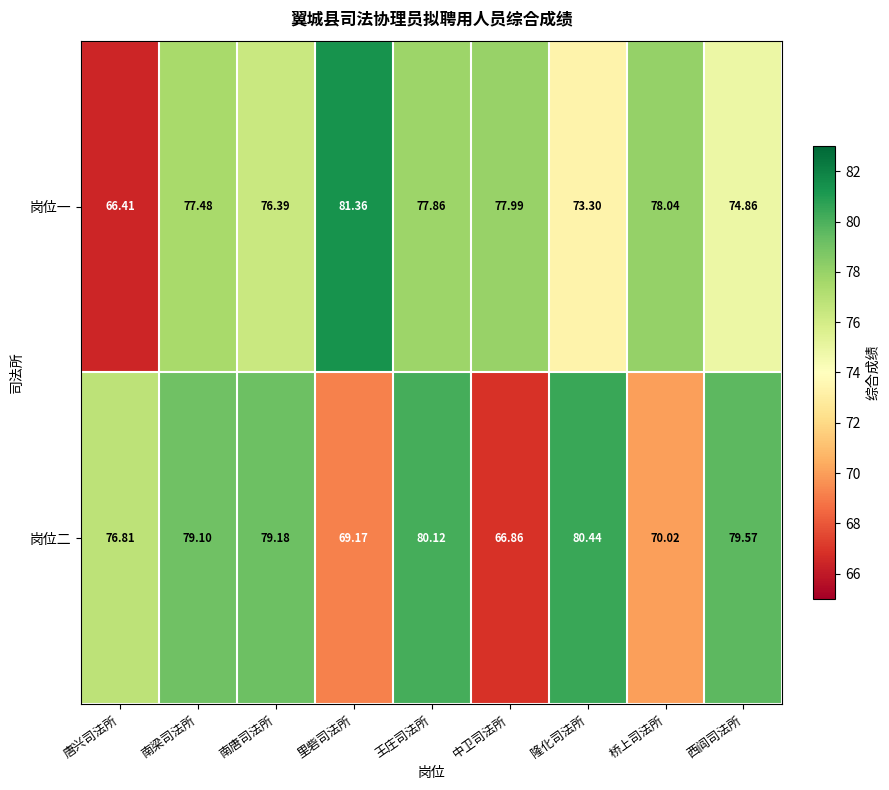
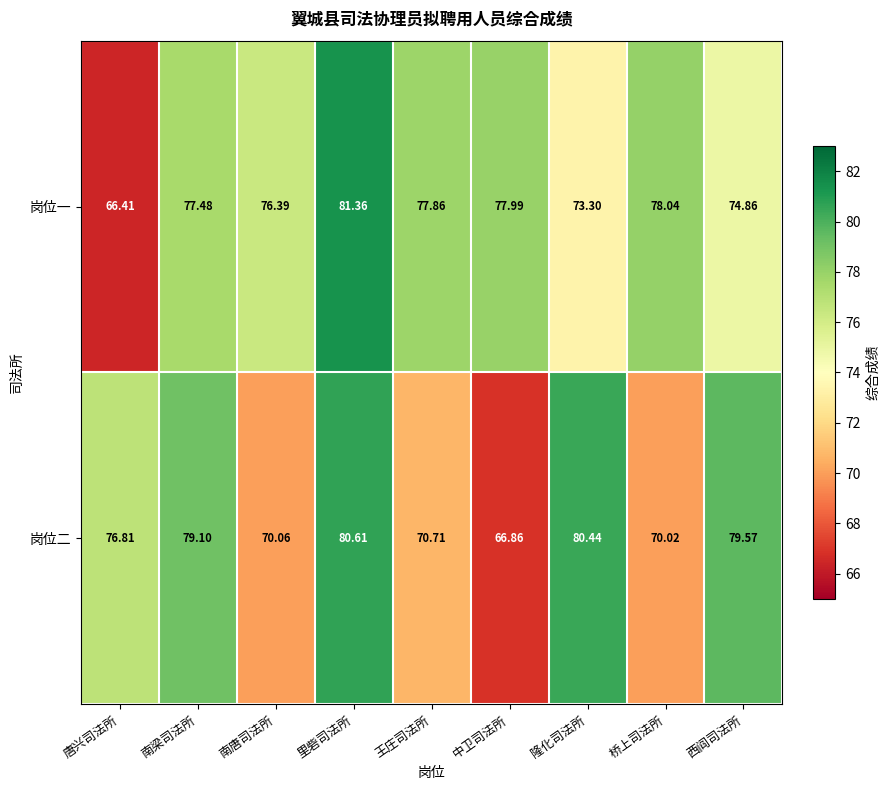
岗位二, 南唐司法所: 79.18 -> 70.06
岗位二, 里砦司法所: 69.17 -> 80.61
岗位二, 王庄司法所: 80.12 -> 70.71
